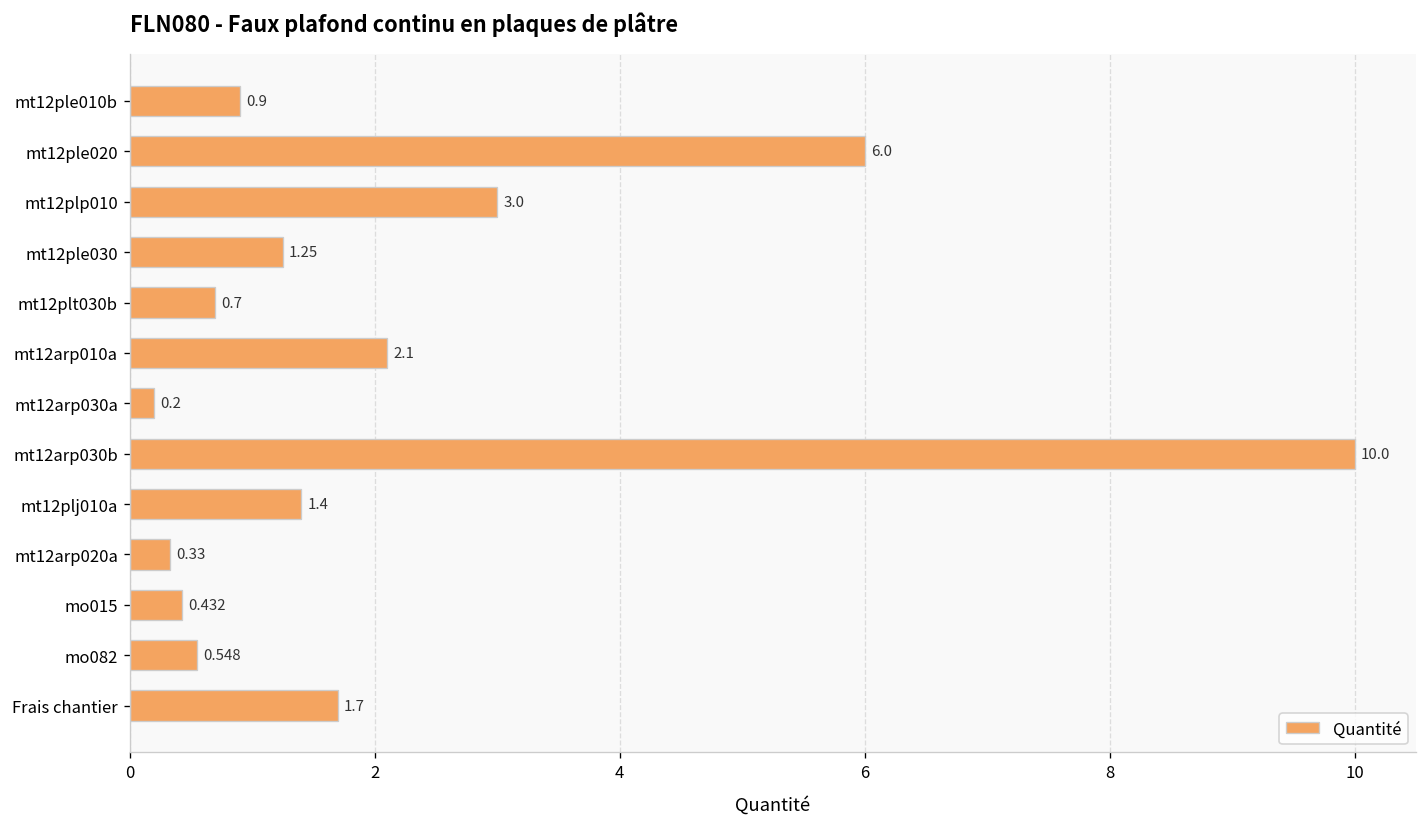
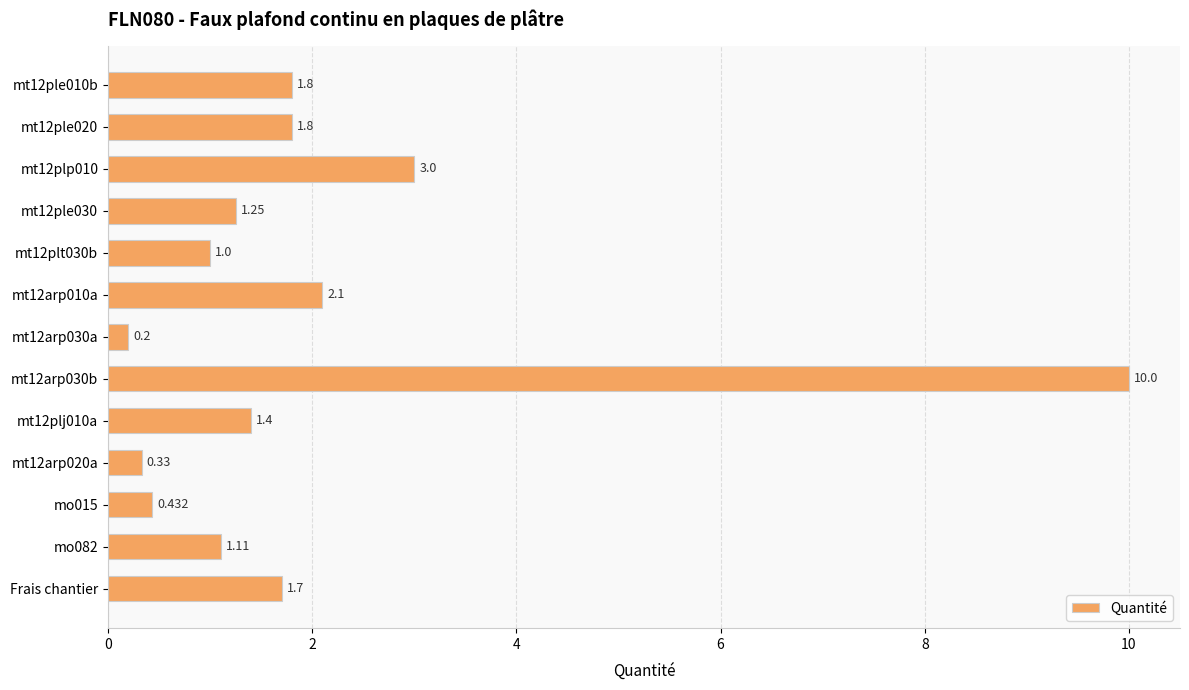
mt12ple010b: 0.9 -> 1.8
mt12ple020: 6.0 -> 1.8
mt12plt030b: 0.7 -> 1.0
mo082: 0.548 -> 1.11
